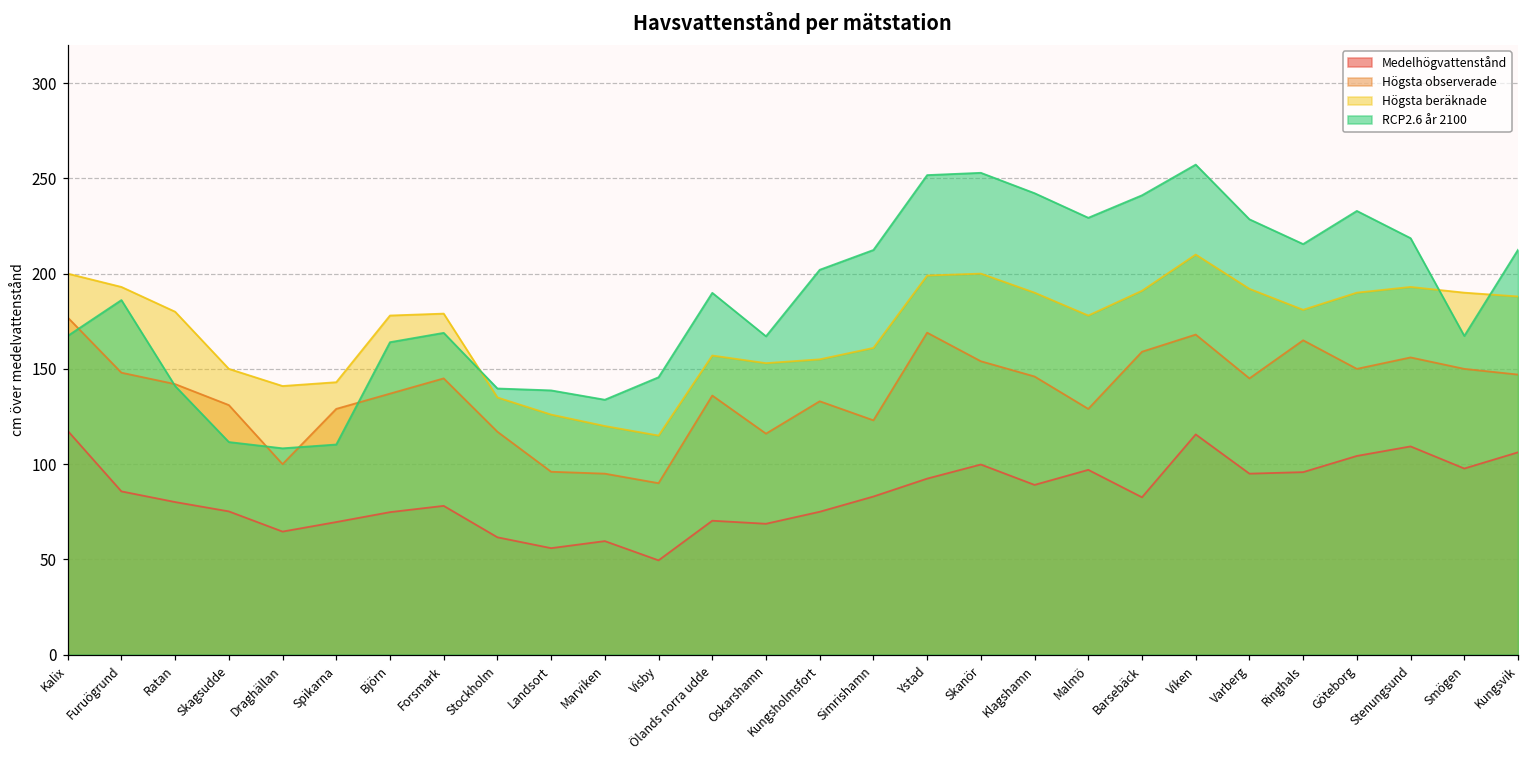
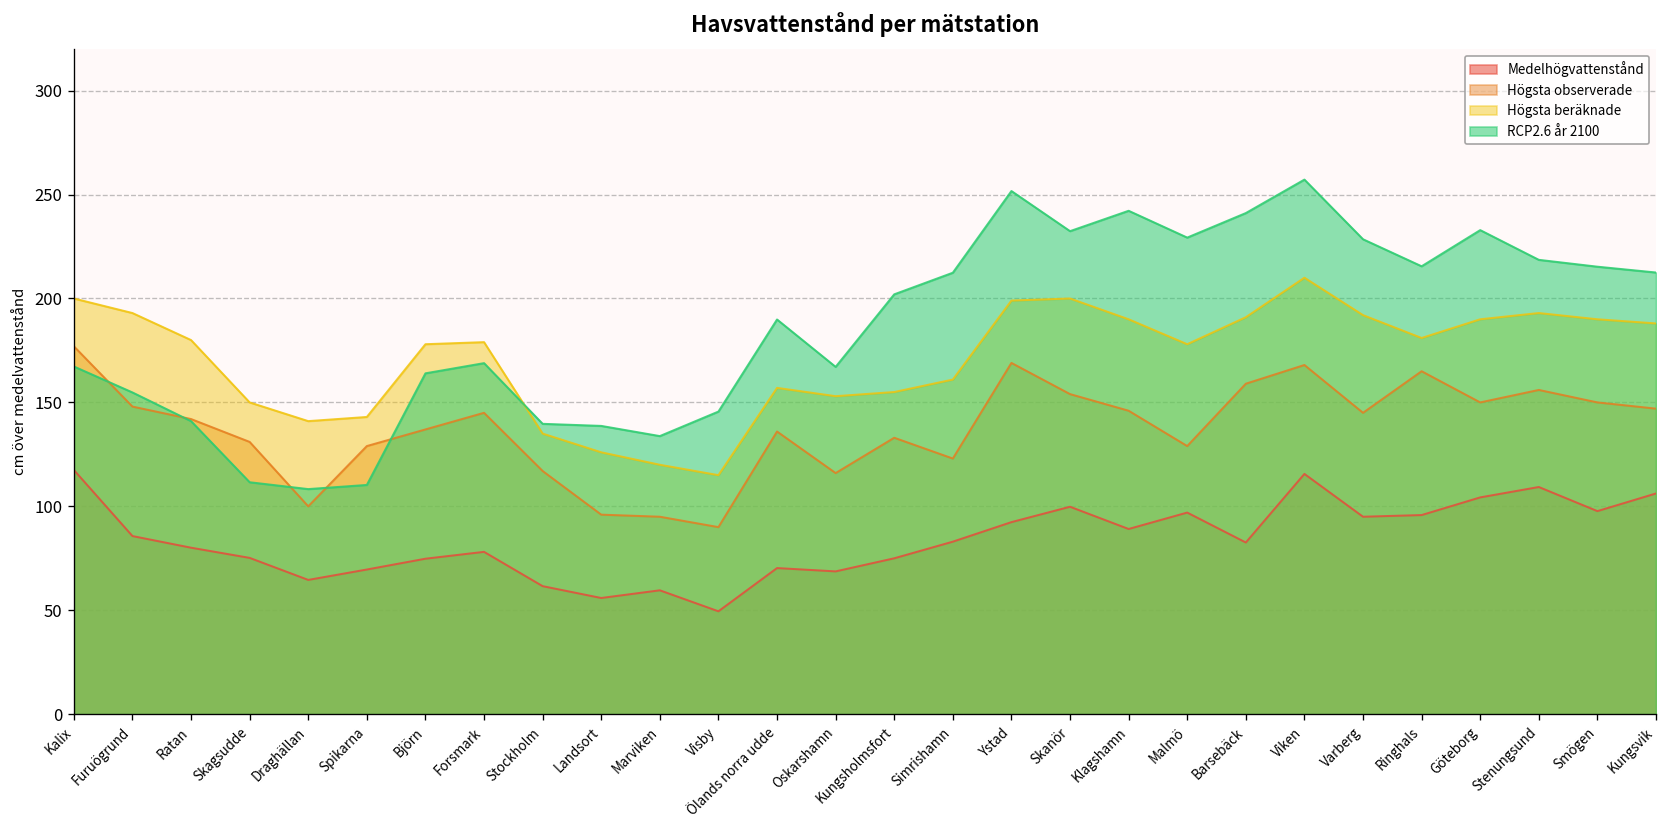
RCP2.6 år 2100, Furuögrund: 186 -> 155
RCP2.6 år 2100, Skanör: 253 -> 232
RCP2.6 år 2100, Smögen: 167 -> 215
